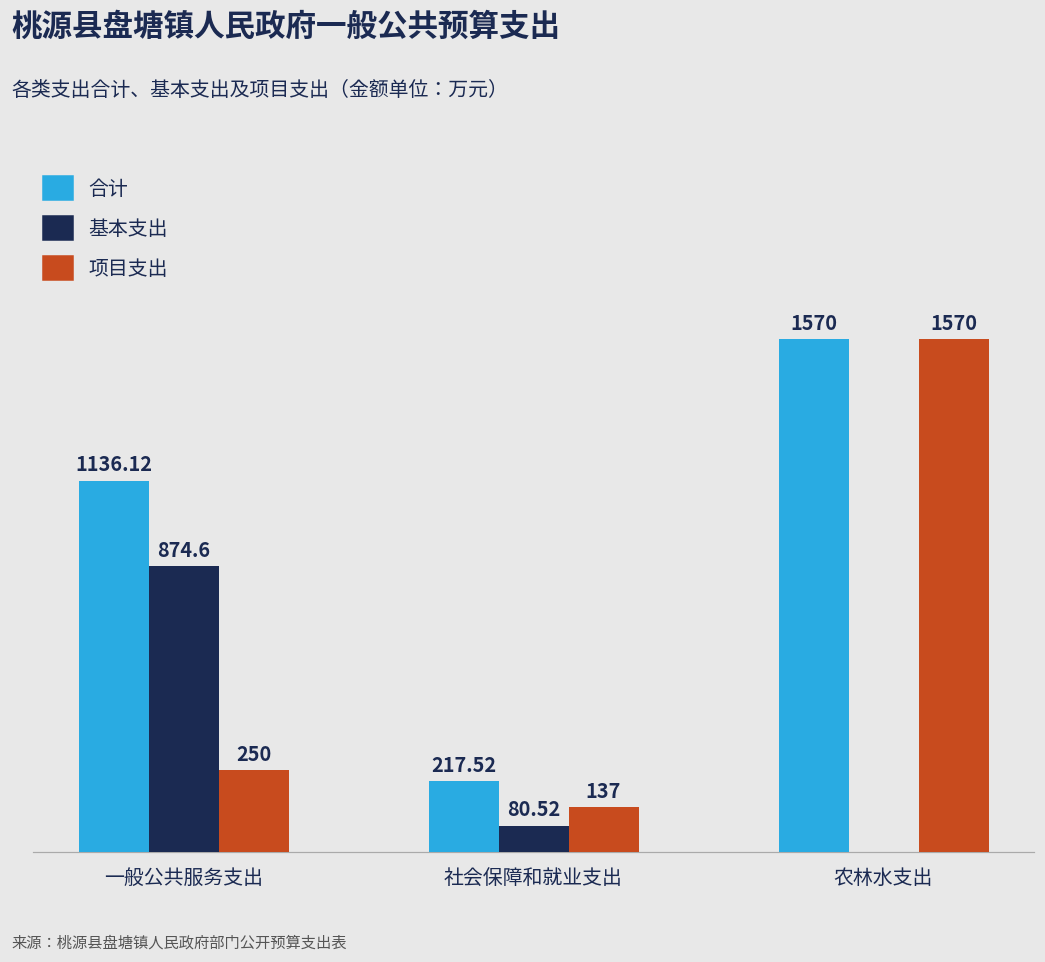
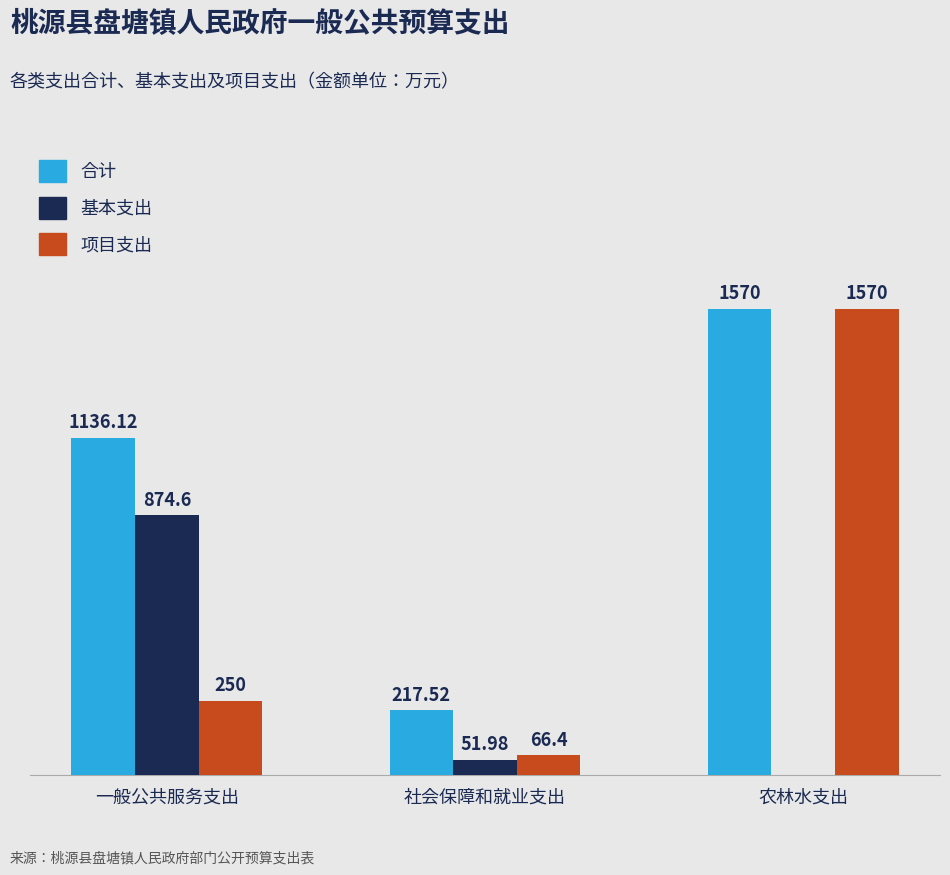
基本支出, 社会保障和就业支出: 80.52 -> 51.98
项目支出, 社会保障和就业支出: 137 -> 66.4
